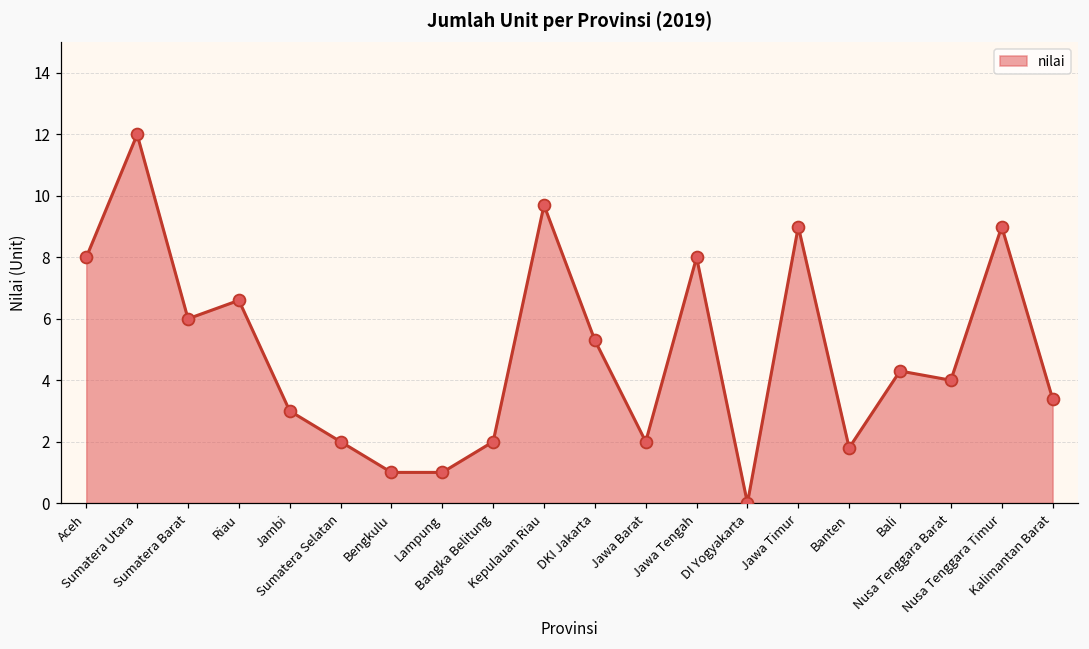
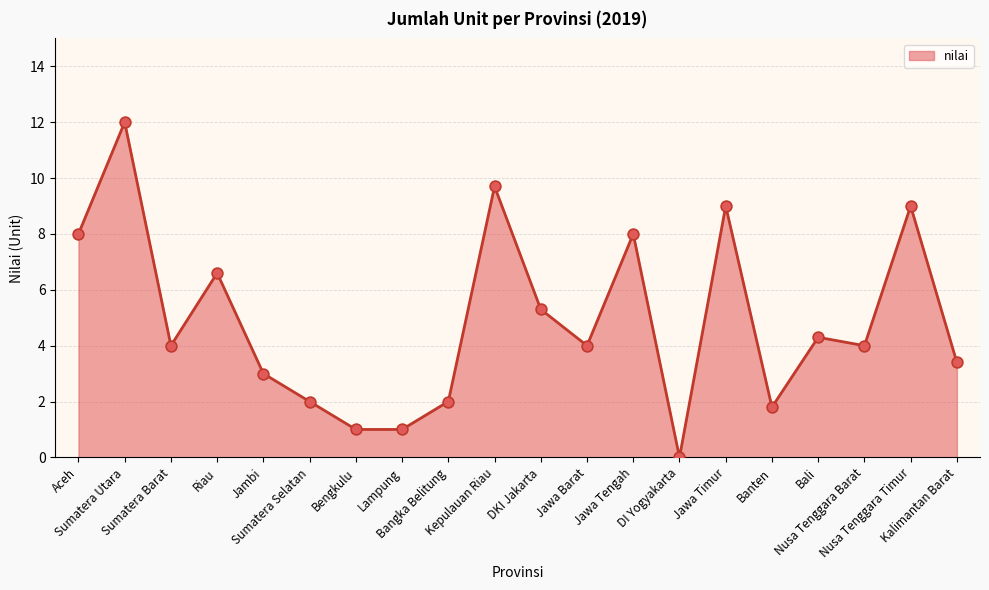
Sumatera Barat: 6 -> 4
Jawa Barat: 2 -> 4
